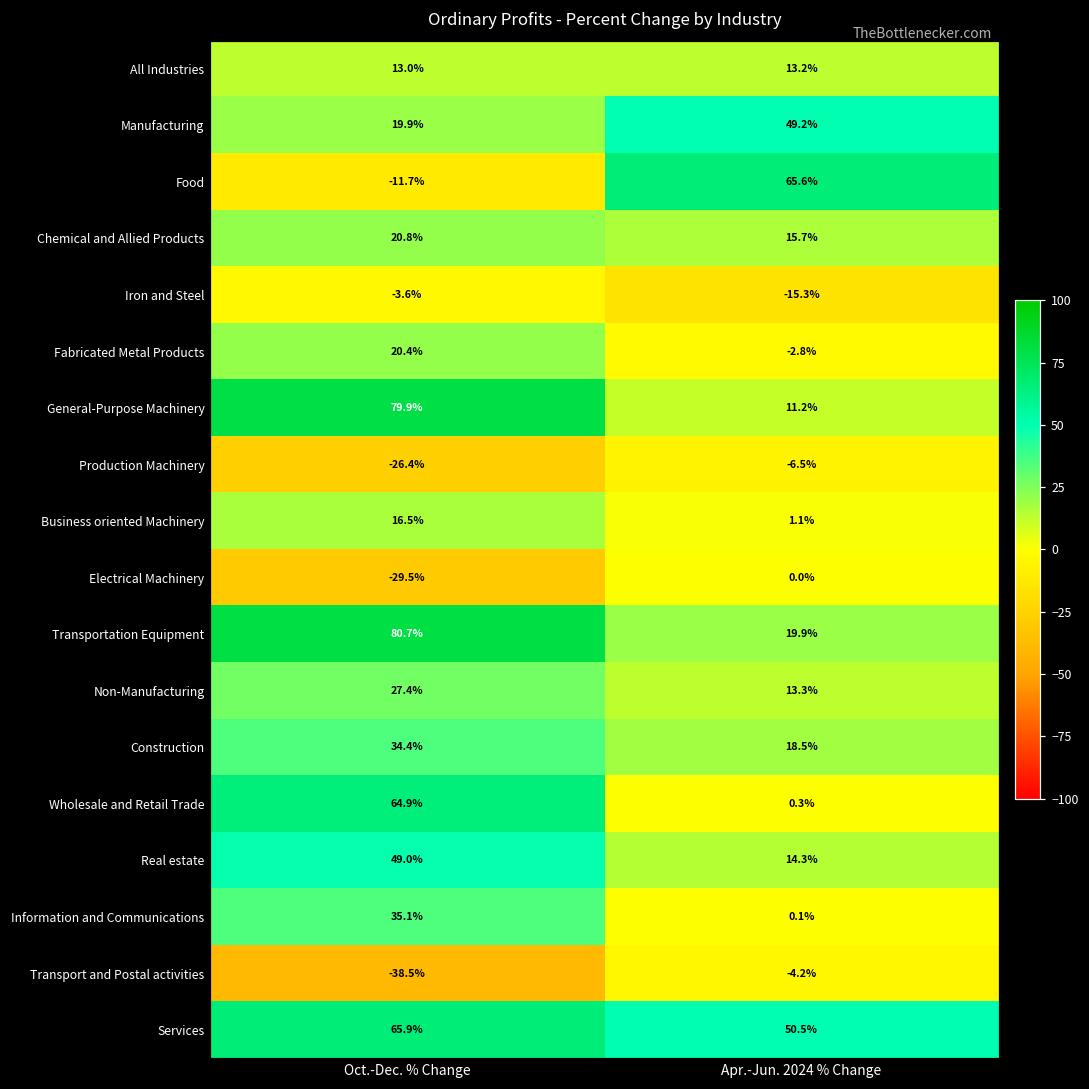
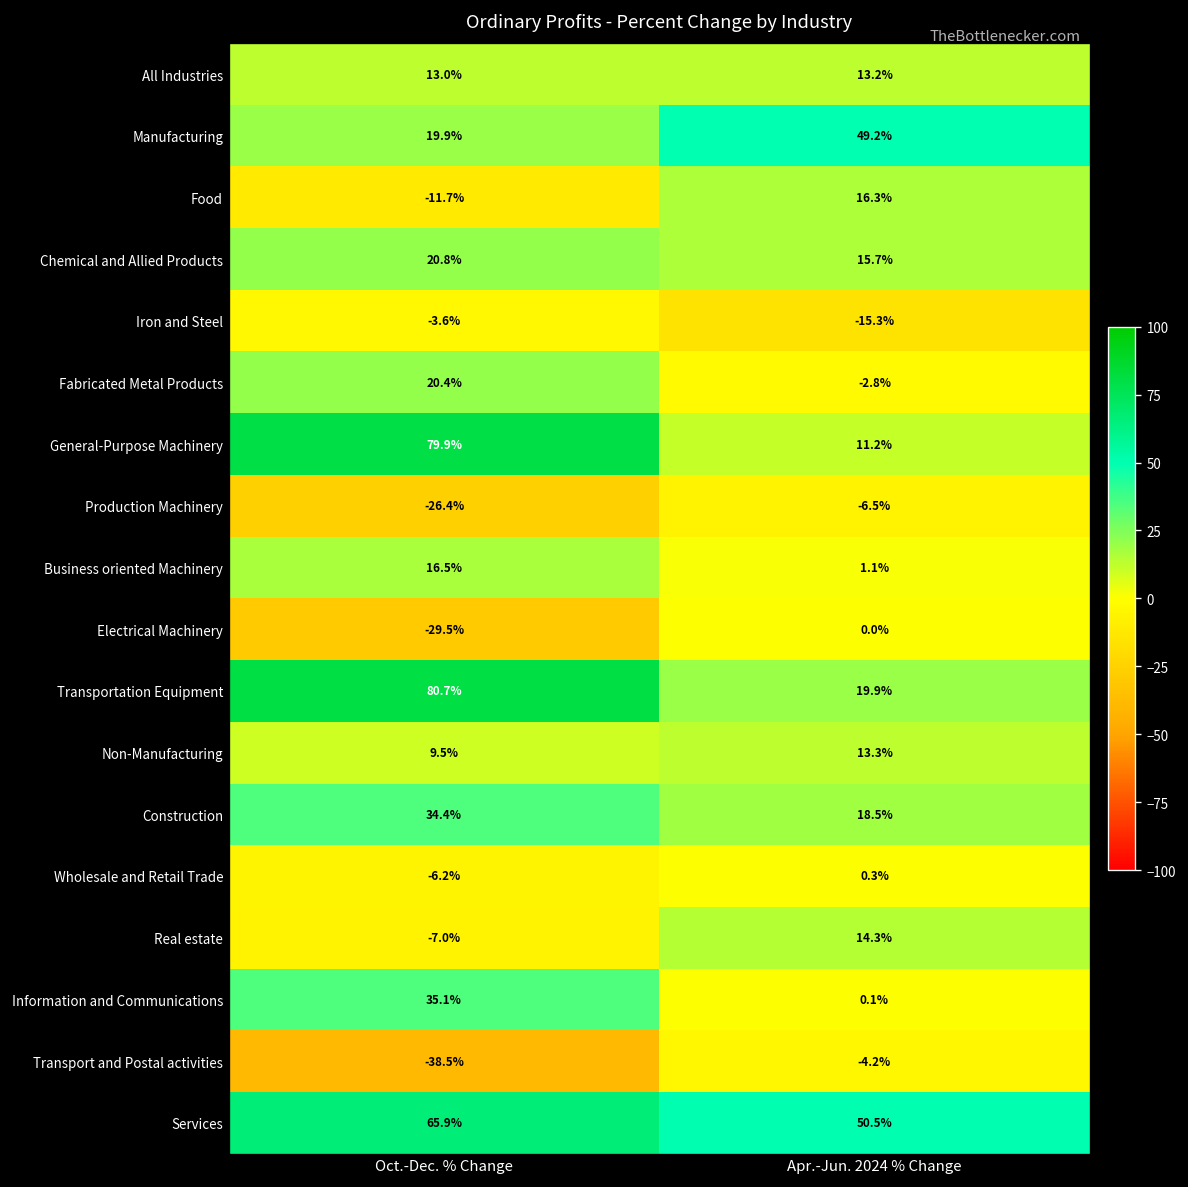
Food, Apr.-Jun. 2024 % Change: 65.6% -> 16.3%
Non-Manufacturing, Oct.-Dec. % Change: 27.4% -> 9.5%
Wholesale and Retail Trade, Oct.-Dec. % Change: 64.9% -> -6.2%
Real estate, Oct.-Dec. % Change: 49.0% -> -7.0%
